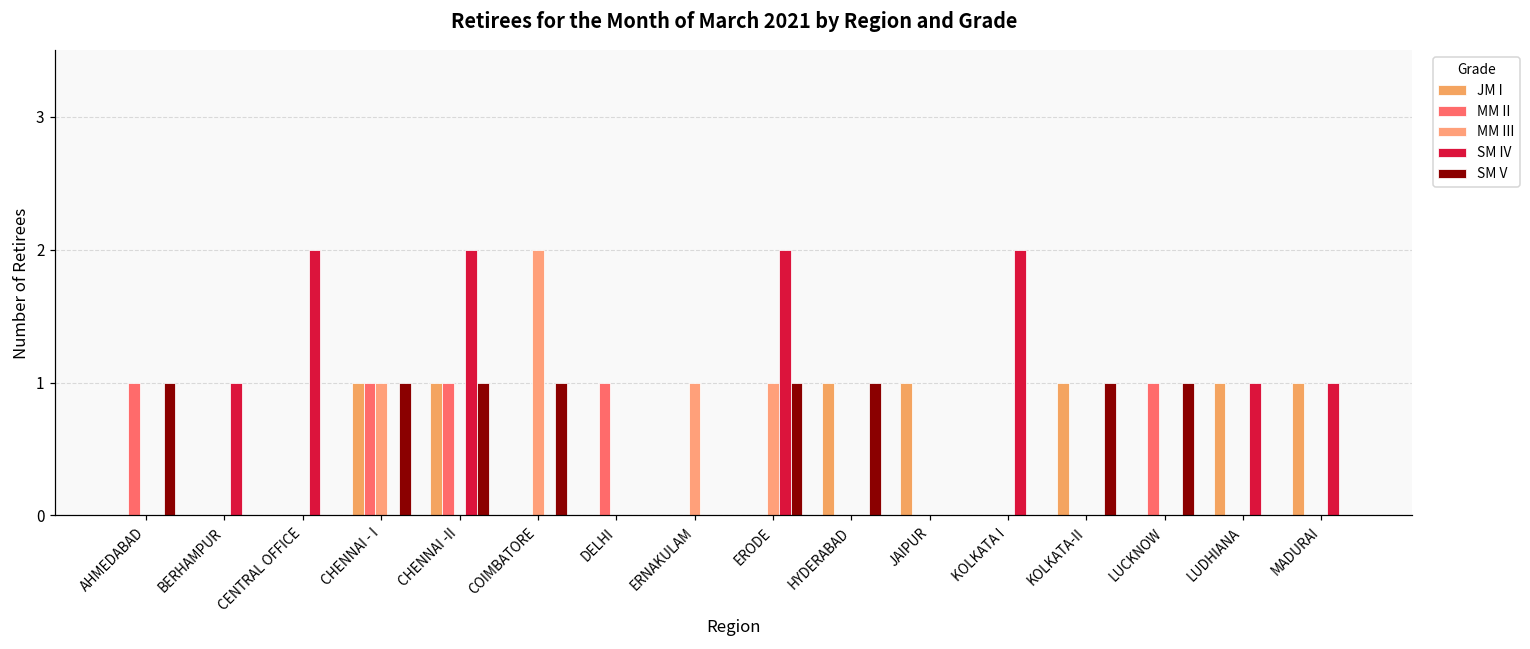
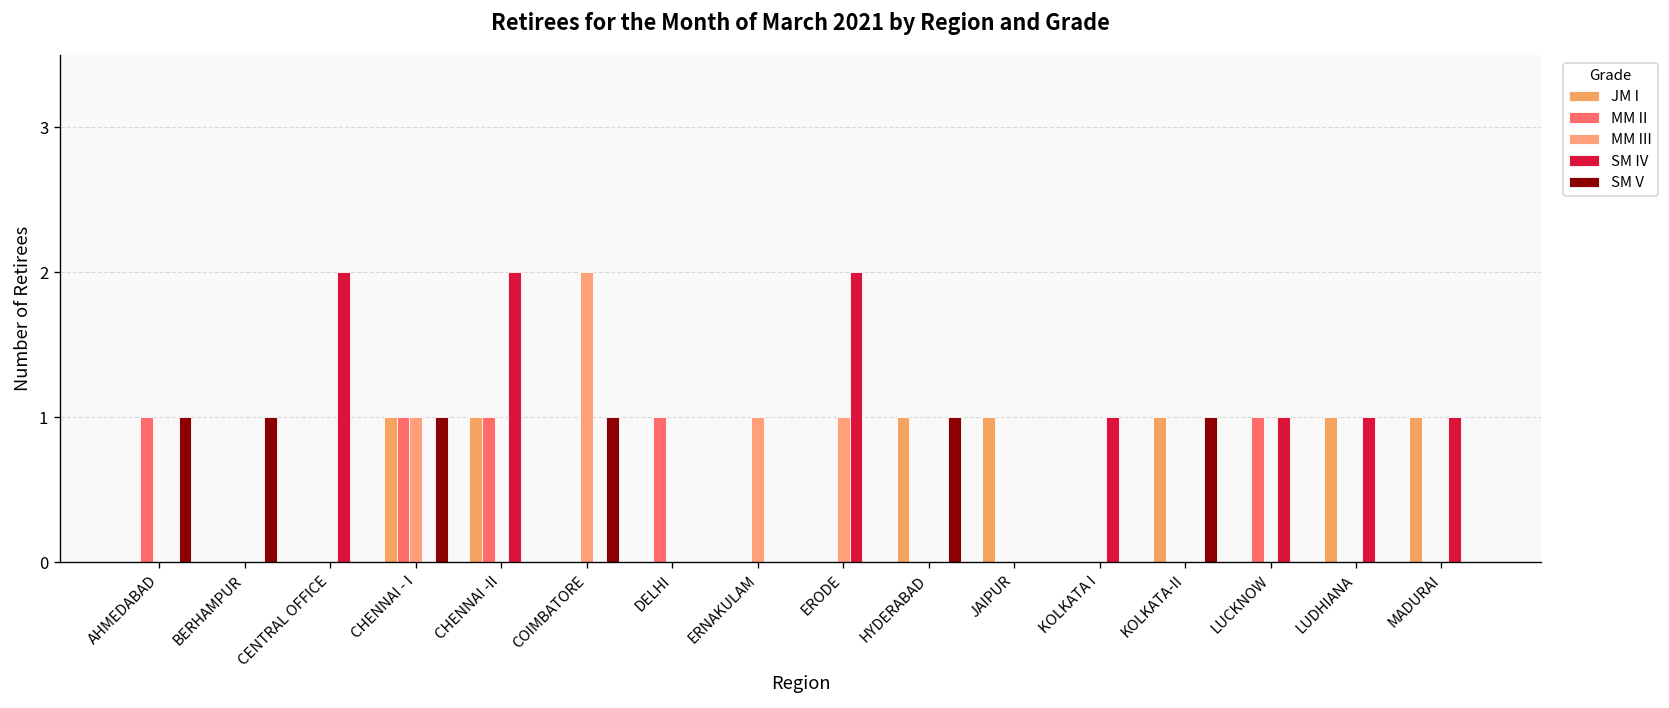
SM IV, BERHAMPUR: 1 -> 0
SM V, BERHAMPUR: 0 -> 1
SM V, CHENNAI -II: 1 -> 0
SM V, ERODE: 1 -> 0
SM IV, KOLKATA I: 2 -> 1
SM IV, LUCKNOW: 0 -> 1
SM V, LUCKNOW: 1 -> 0
